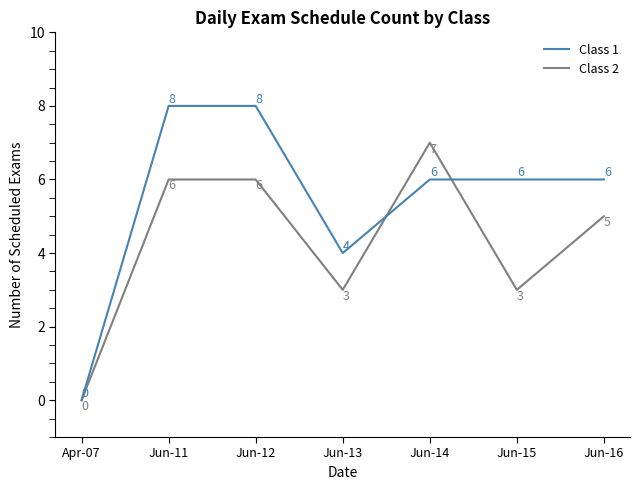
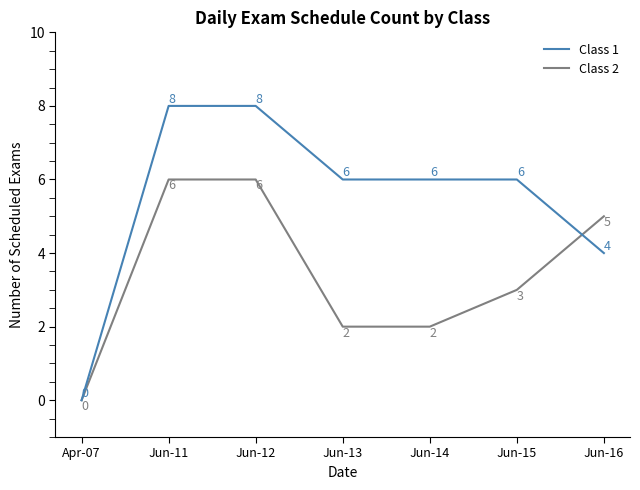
Class 1, Jun-13: 4 -> 6
Class 2, Jun-13: 3 -> 2
Class 2, Jun-14: 7 -> 2
Class 1, Jun-16: 6 -> 4
